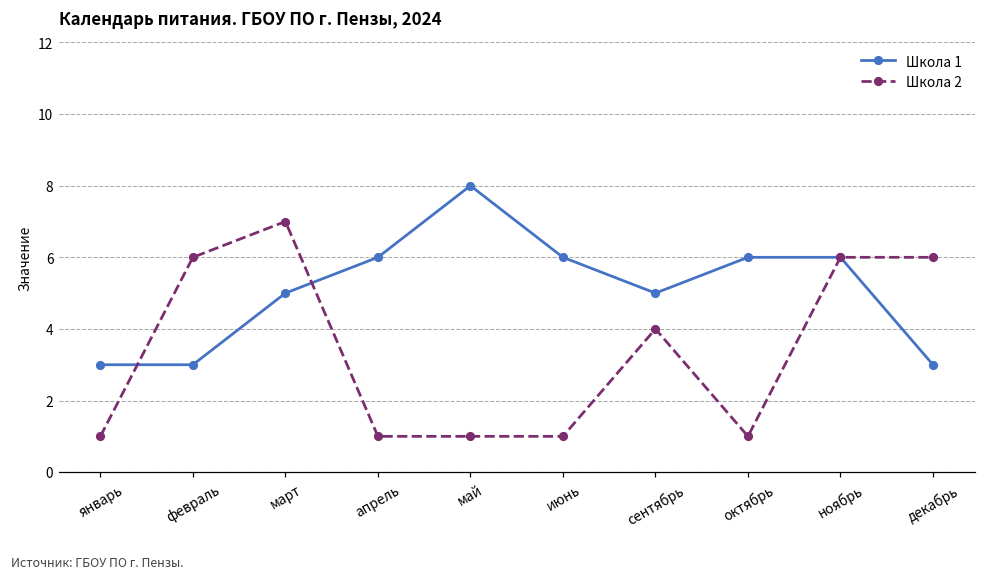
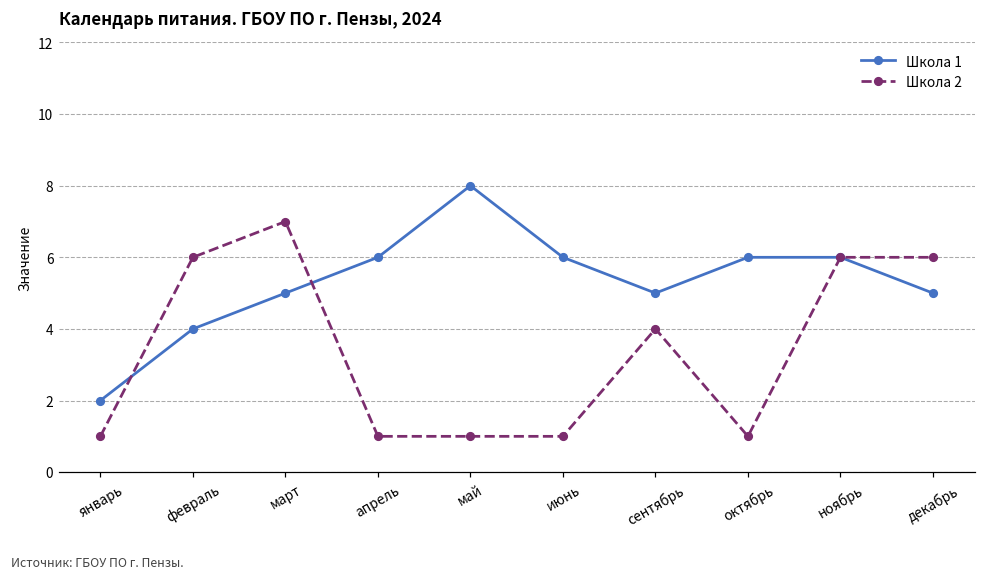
Школа 1, январь: 3 -> 2
Школа 1, февраль: 3 -> 4
Школа 1, декабрь: 3 -> 5
